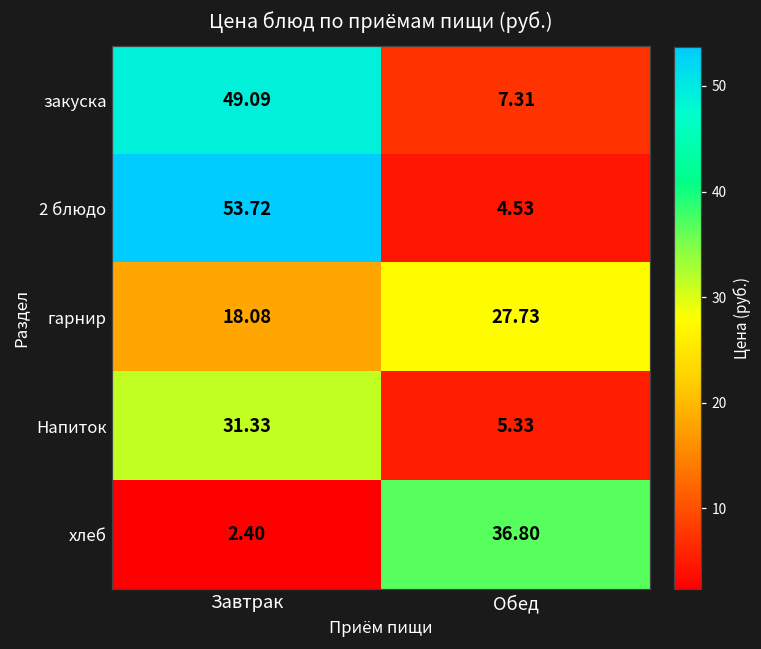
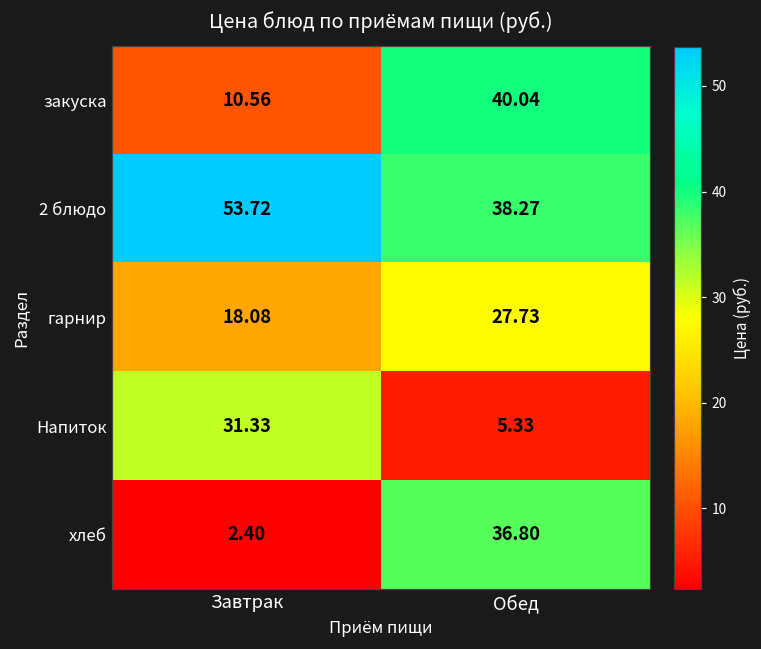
закуска, Завтрак: 49.09 -> 10.56
закуска, Обед: 7.31 -> 40.04
2 блюдо, Обед: 4.53 -> 38.27
